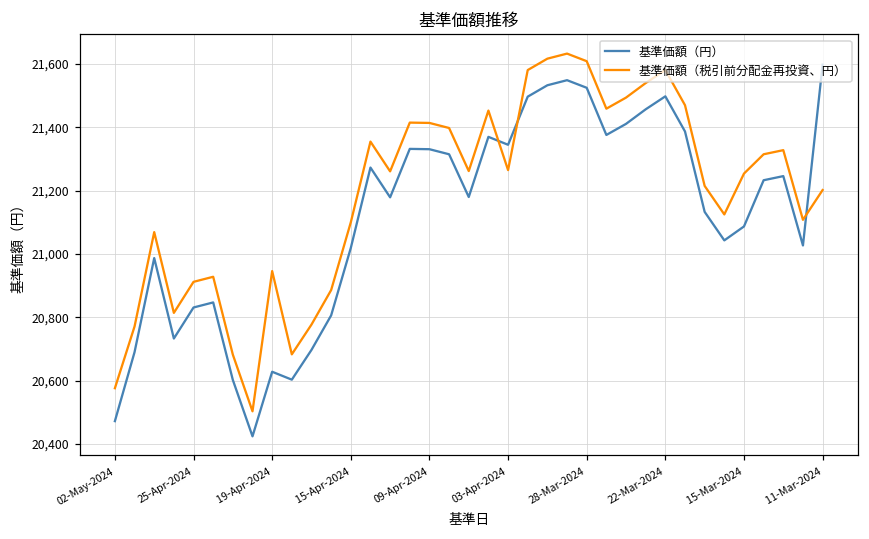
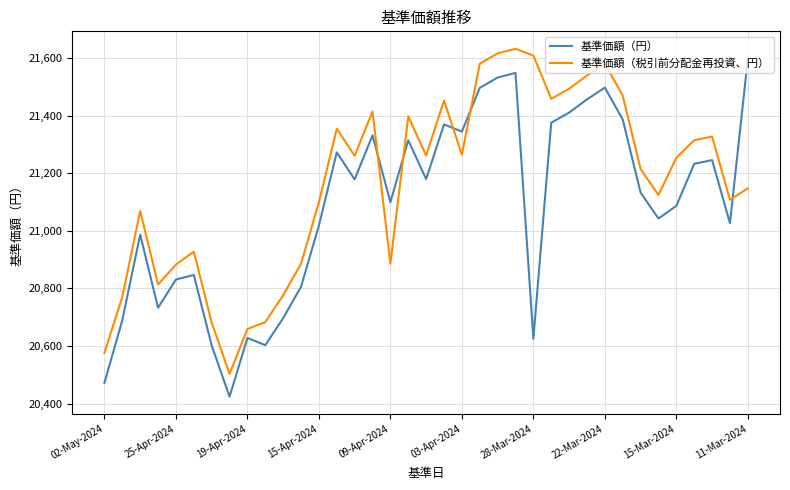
基準価額（税引前分配金再投資、円）, 25-Apr-2024: 20,910 -> 20,880
基準価額（税引前分配金再投資、円）, 19-Apr-2024: 20,950 -> 20,660
基準価額（円）, 09-Apr-2024: 21,330 -> 21,100
基準価額（税引前分配金再投資、円）, 09-Apr-2024: 21,410 -> 20,890
基準価額（円）, 28-Mar-2024: 21,530 -> 20,630
基準価額（税引前分配金再投資、円）, 11-Mar-2024: 21,200 -> 21,150
